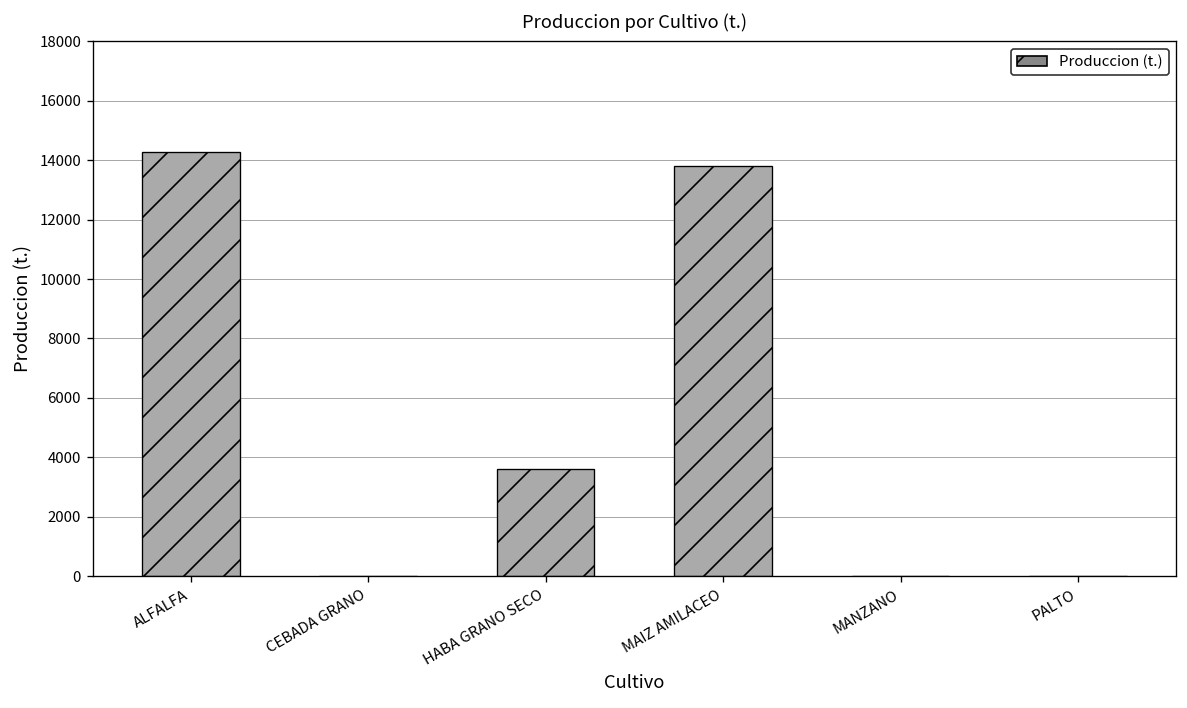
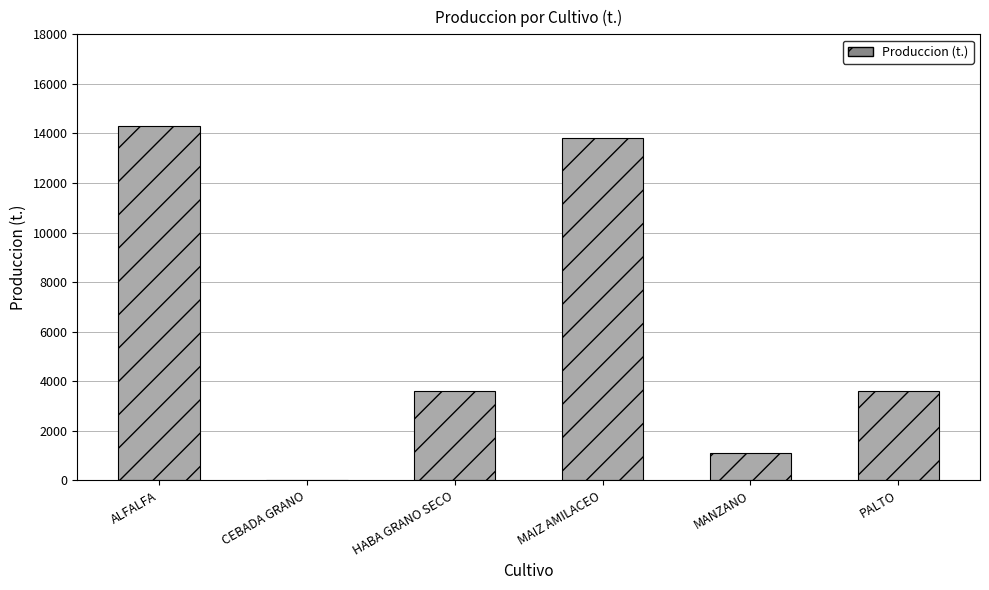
MANZANO: 0 -> 1100
PALTO: 0 -> 3600
